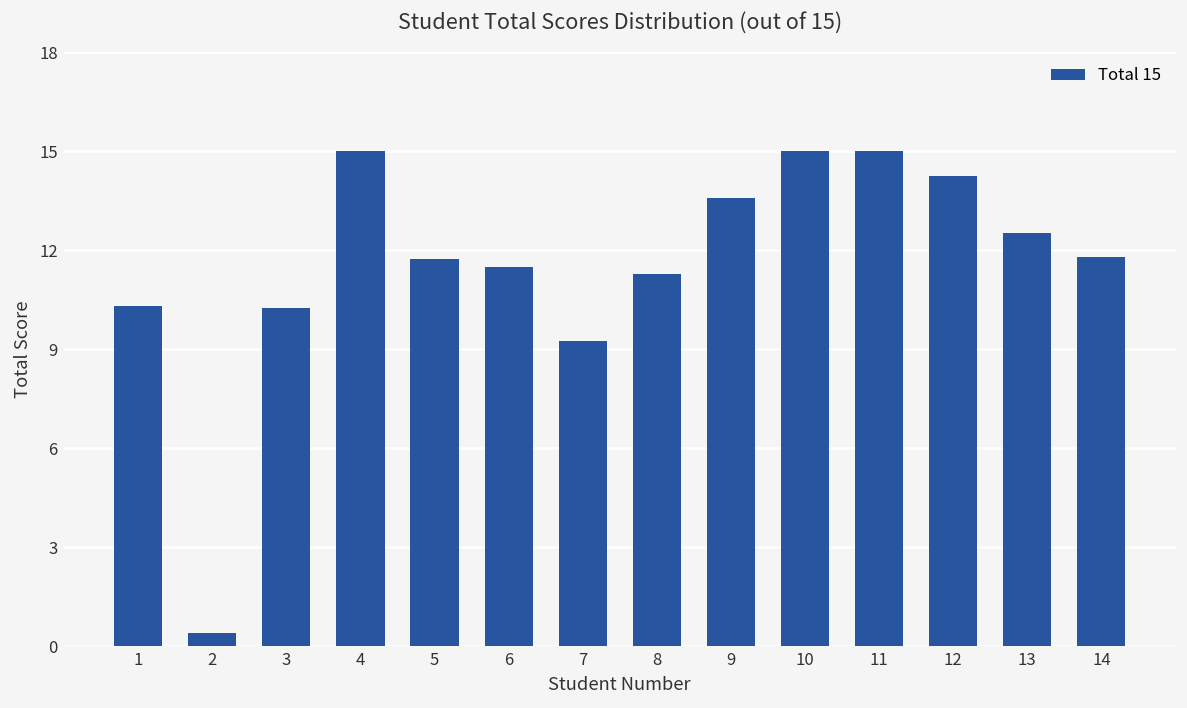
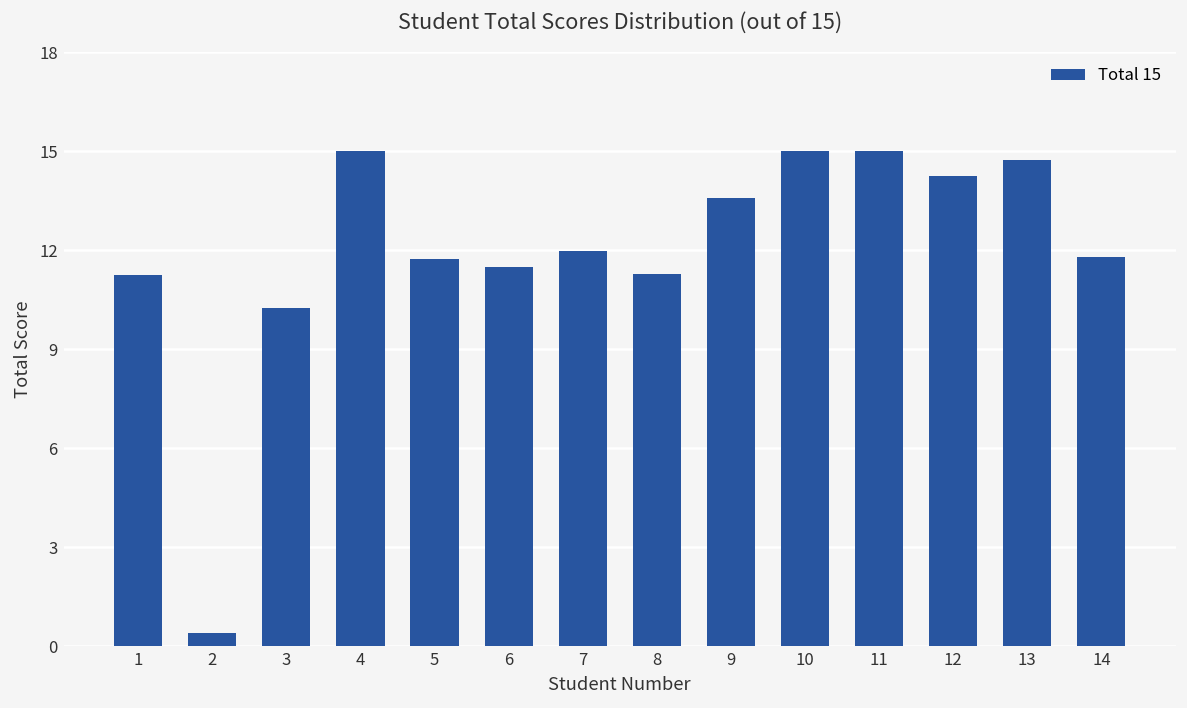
1: 10.3 -> 11.3
7: 9.3 -> 12.0
13: 12.5 -> 14.8
